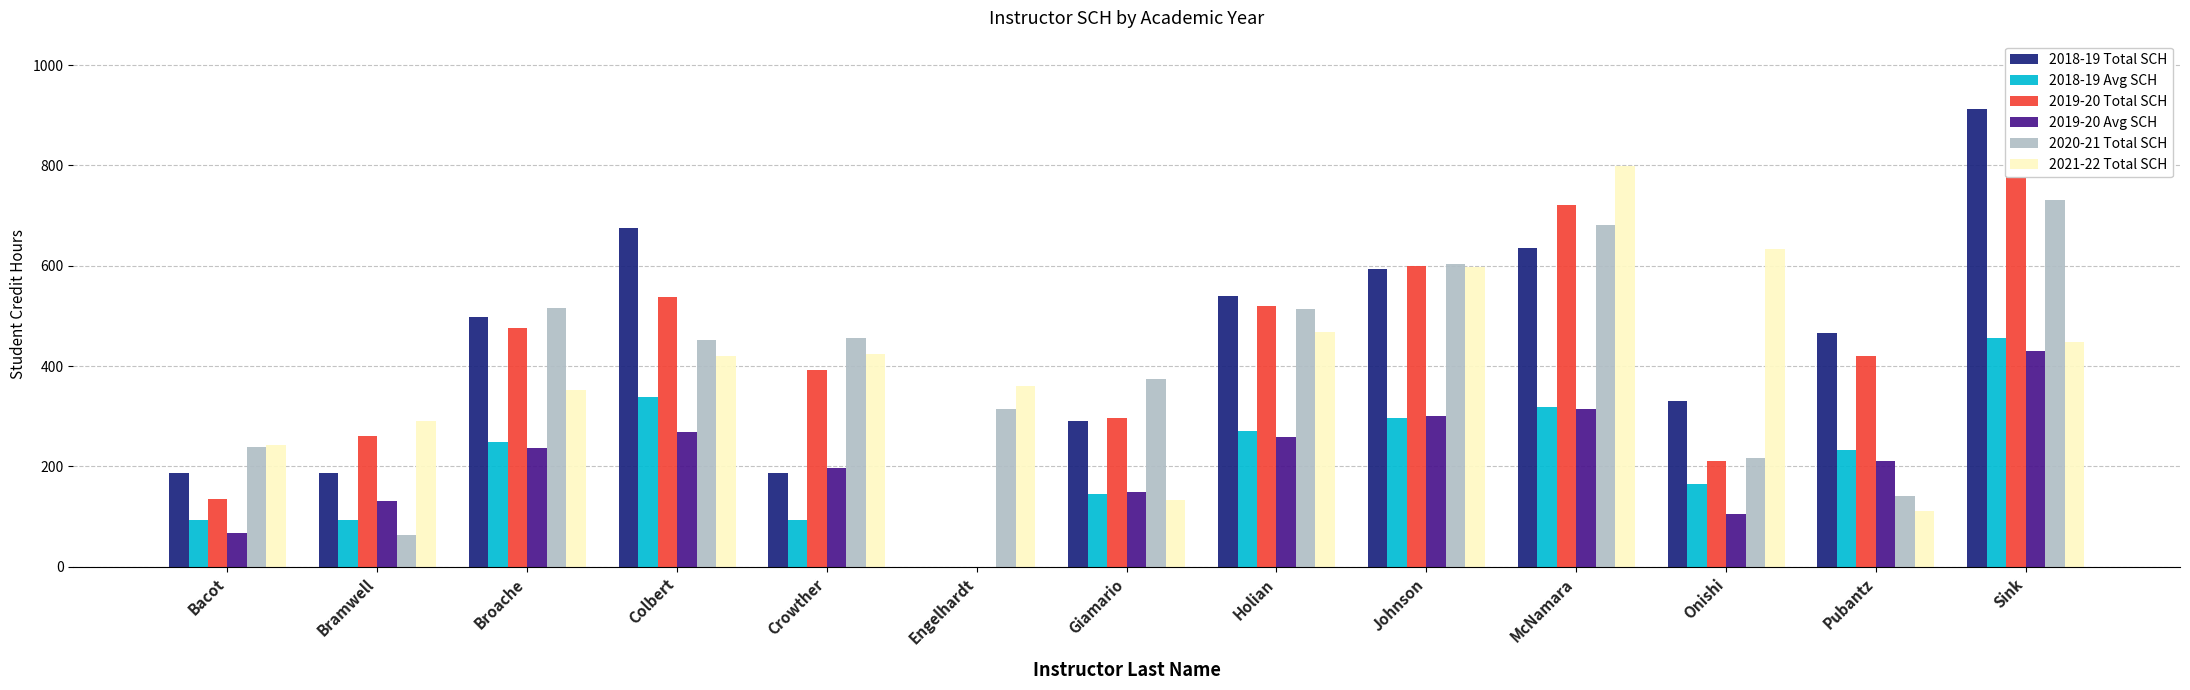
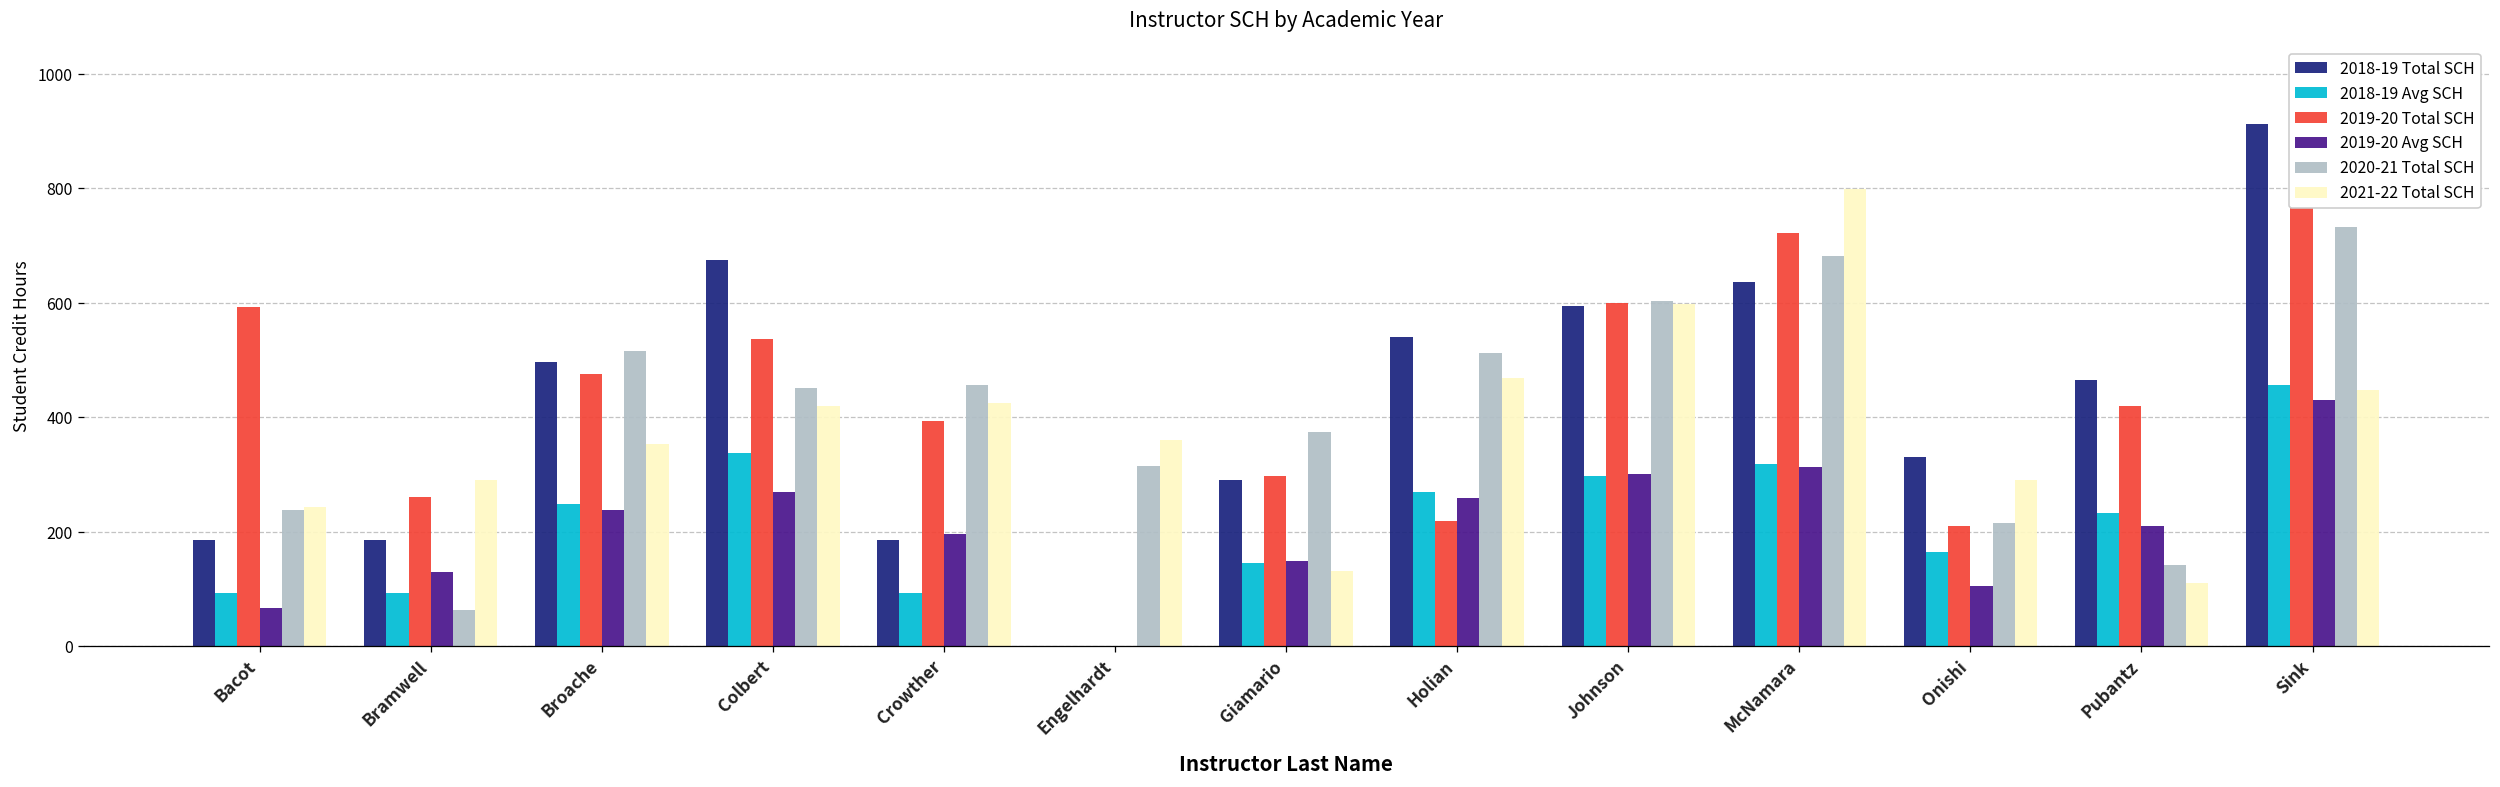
2019-20 Total SCH, Bacot: 130 -> 590
2019-20 Total SCH, Holian: 520 -> 220
2021-22 Total SCH, Onishi: 630 -> 290
